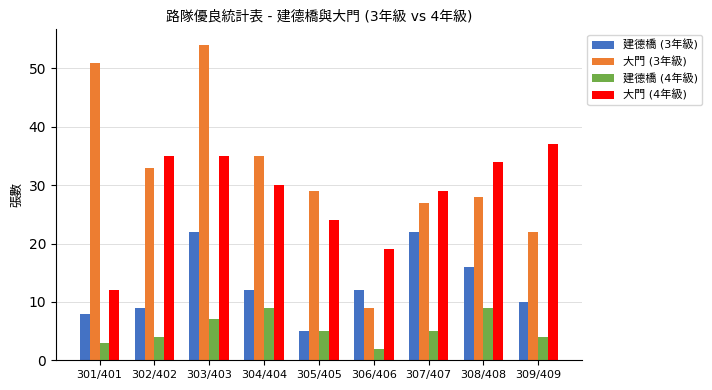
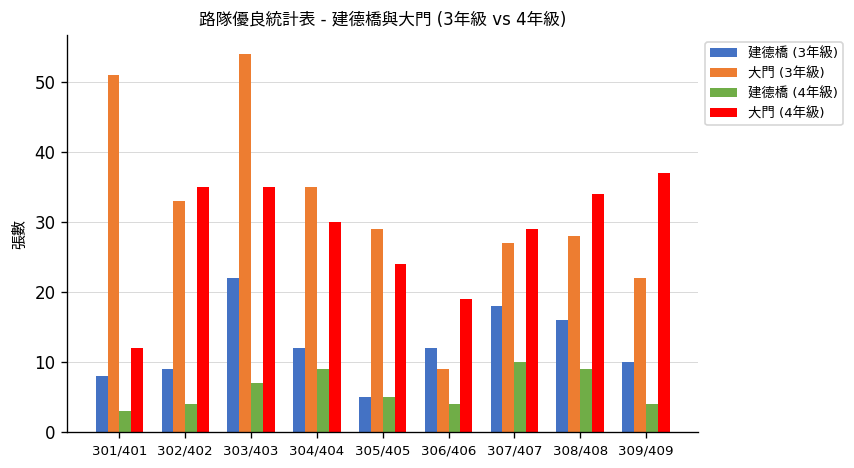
建德橋 (4年級), 306/406: 2 -> 4
建德橋 (3年級), 307/407: 22 -> 18
建德橋 (4年級), 307/407: 5 -> 10
